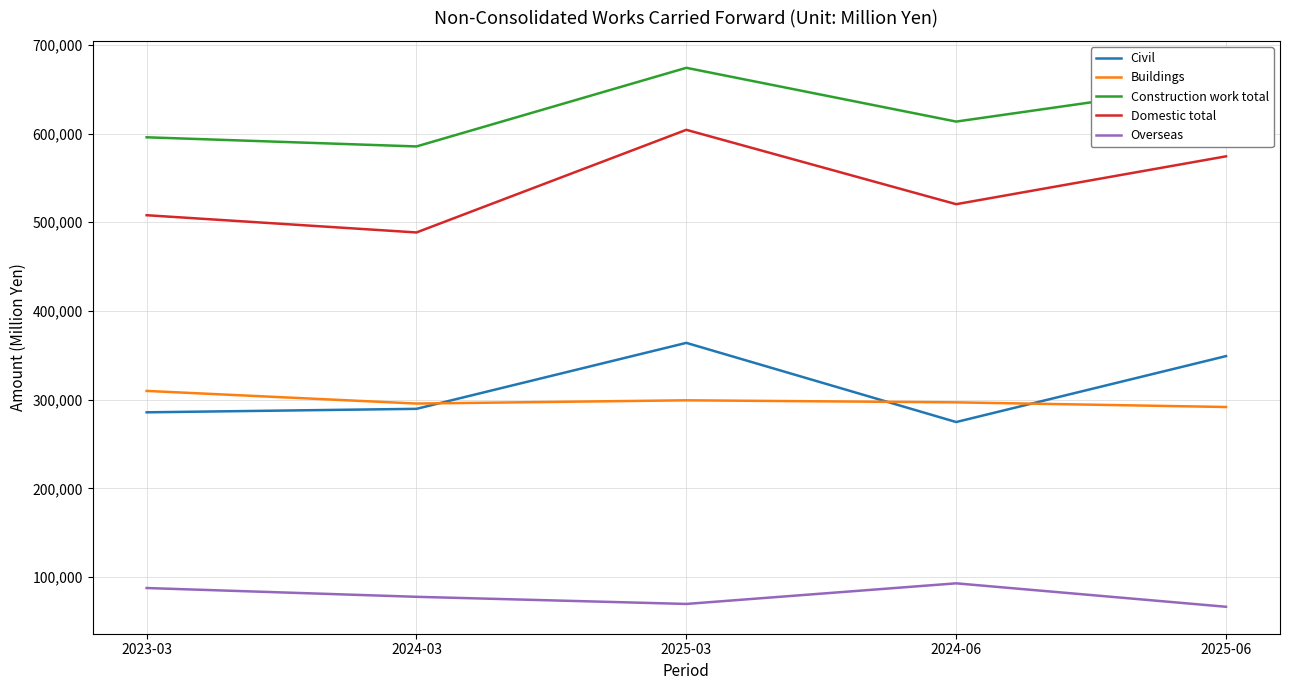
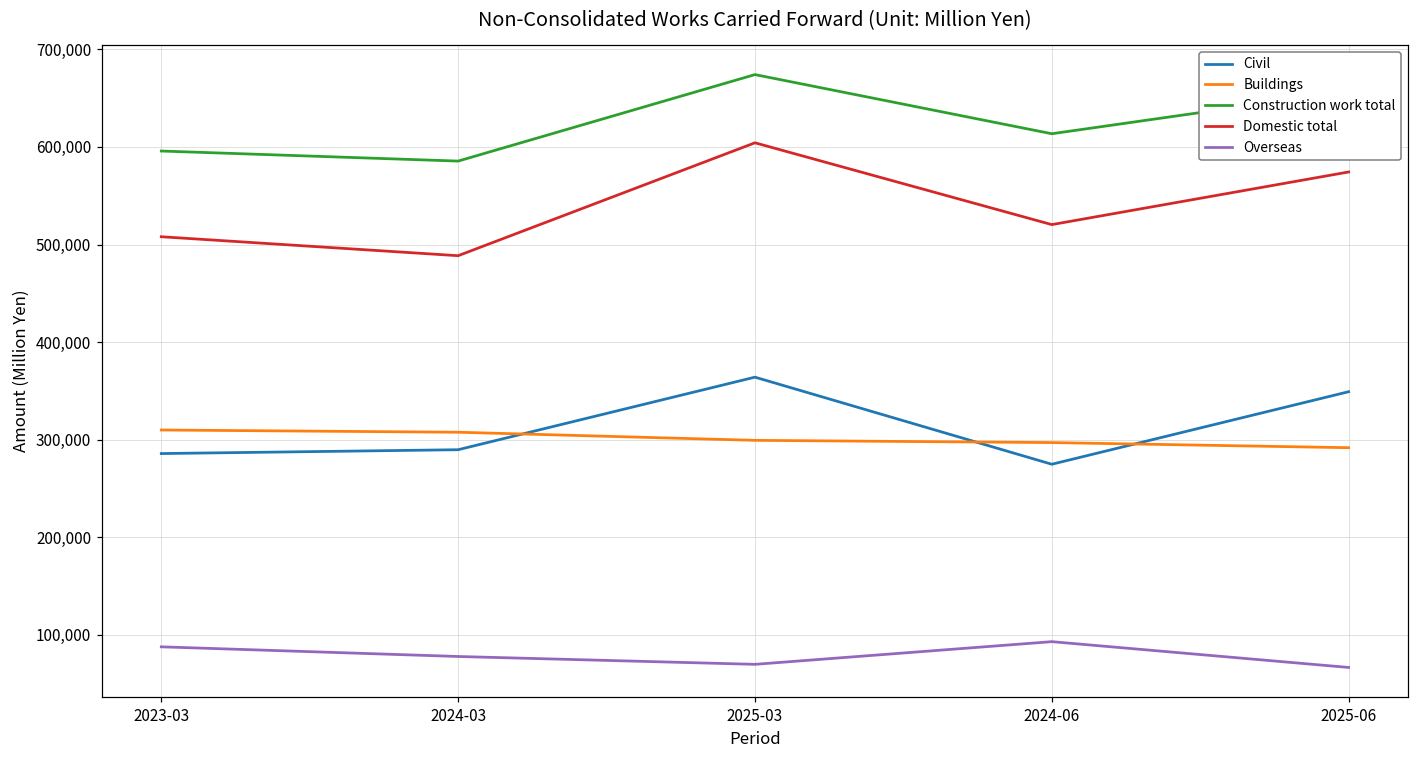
Buildings, 2024-03: 300,000 -> 310,000
